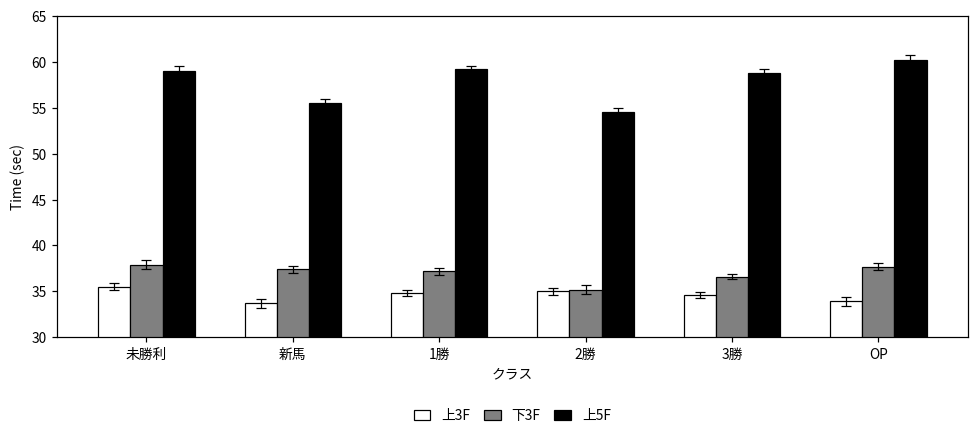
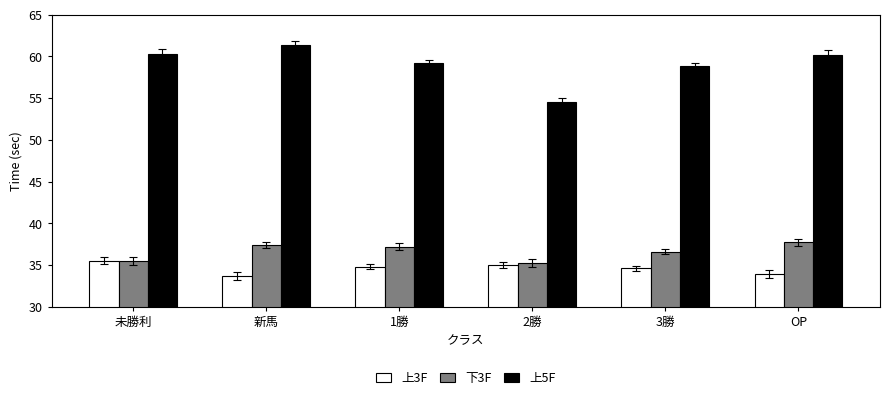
下3F, 未勝利: 38 -> 36
上5F, 未勝利: 59 -> 60
上5F, 新馬: 56 -> 61
